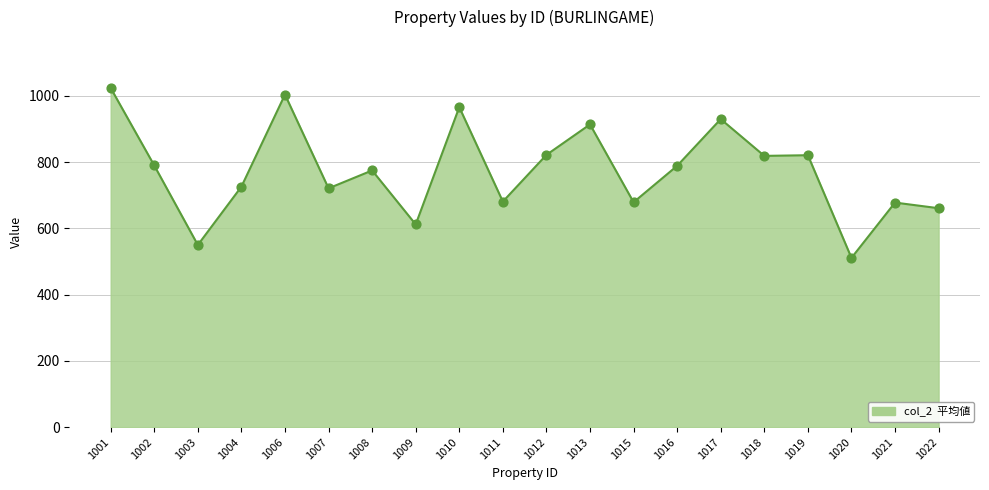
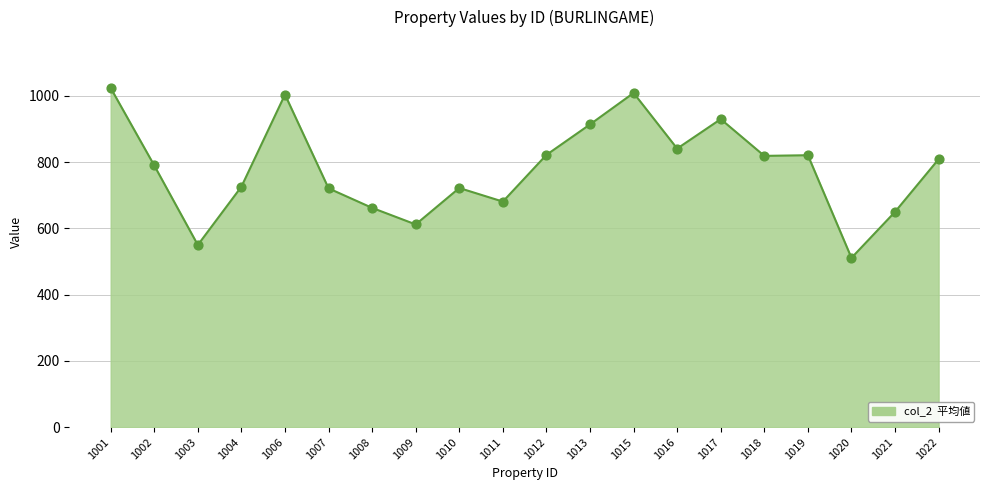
1008: 780 -> 660
1010: 970 -> 720
1015: 680 -> 1010
1016: 790 -> 840
1021: 680 -> 650
1022: 660 -> 810
